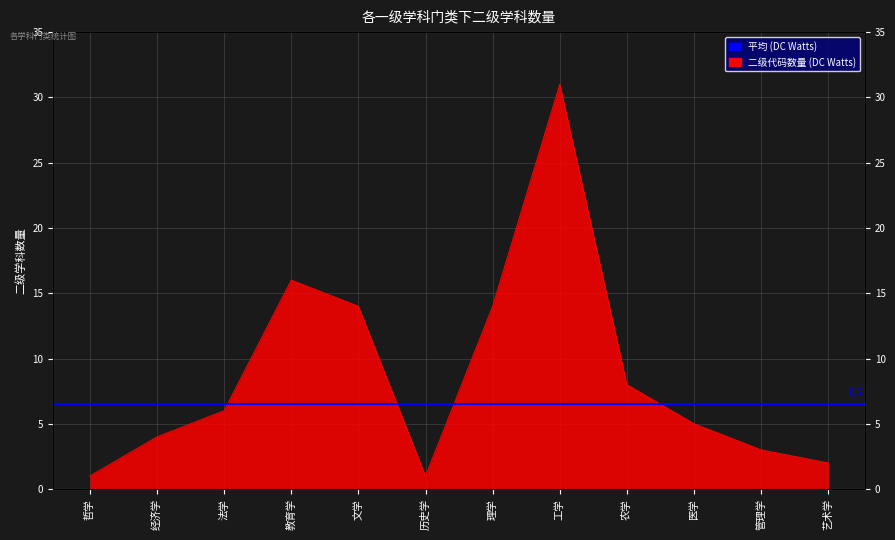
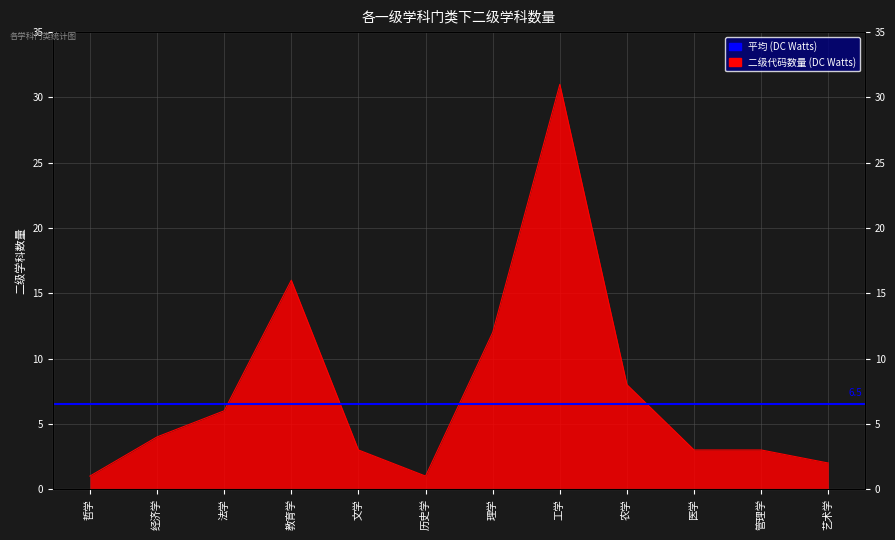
文学: 14 -> 3
理学: 14 -> 12
医学: 5 -> 3
